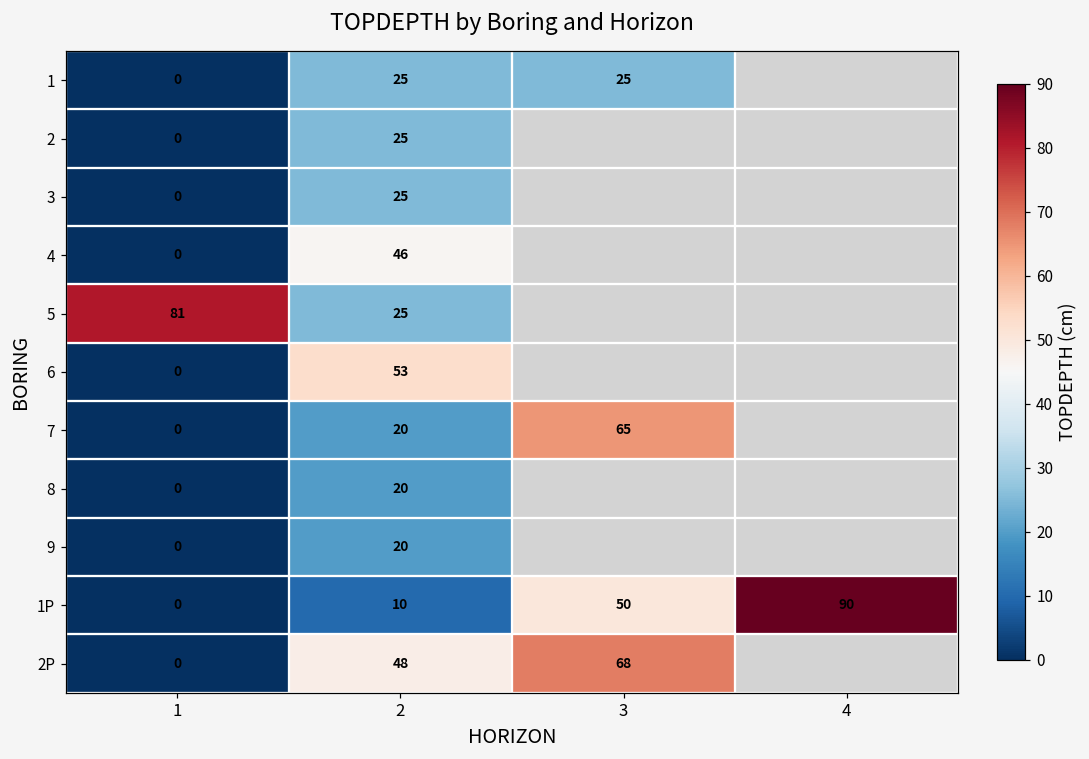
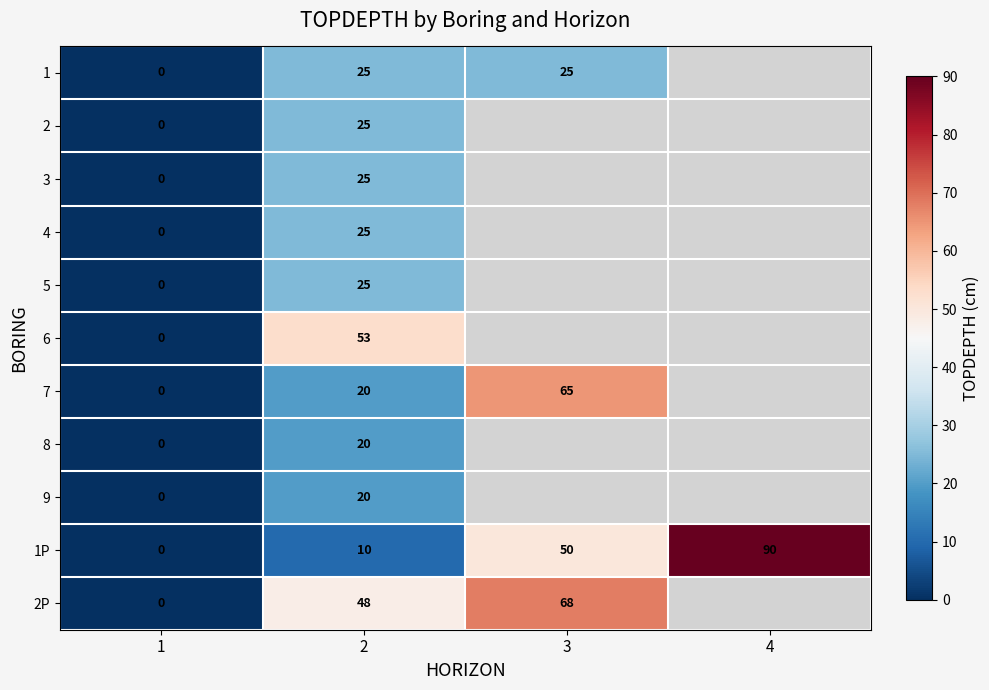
4, 2: 46 -> 25
5, 1: 81 -> 0
